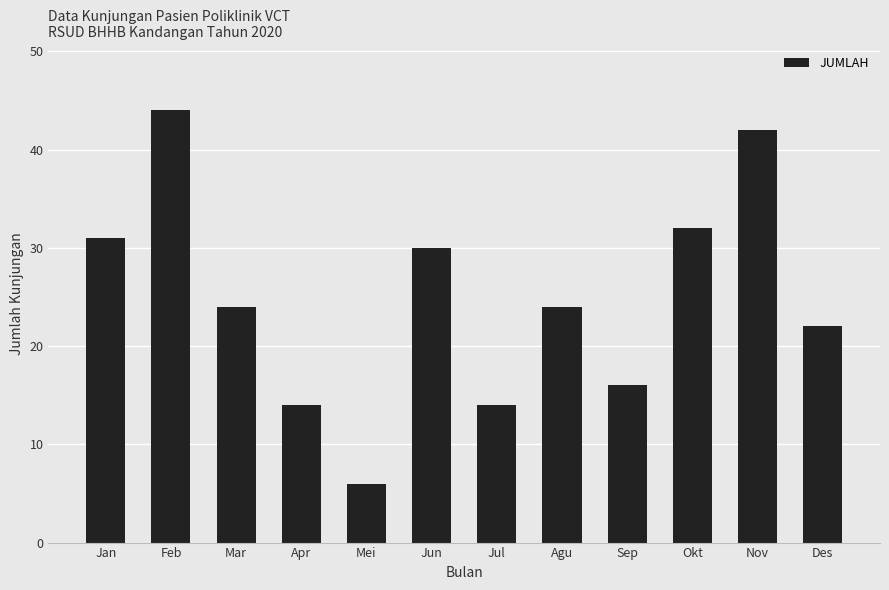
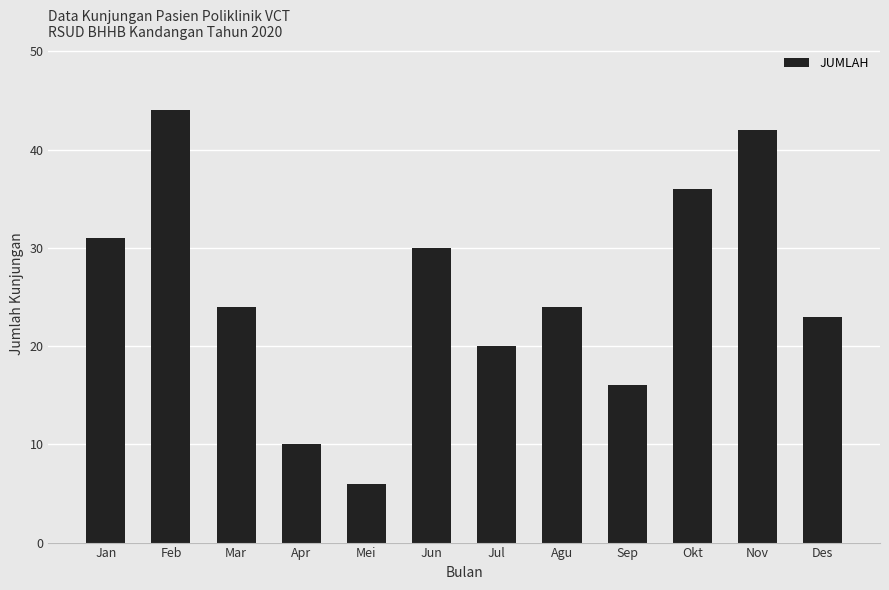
Apr: 14 -> 10
Jul: 14 -> 20
Okt: 32 -> 36
Des: 22 -> 23
